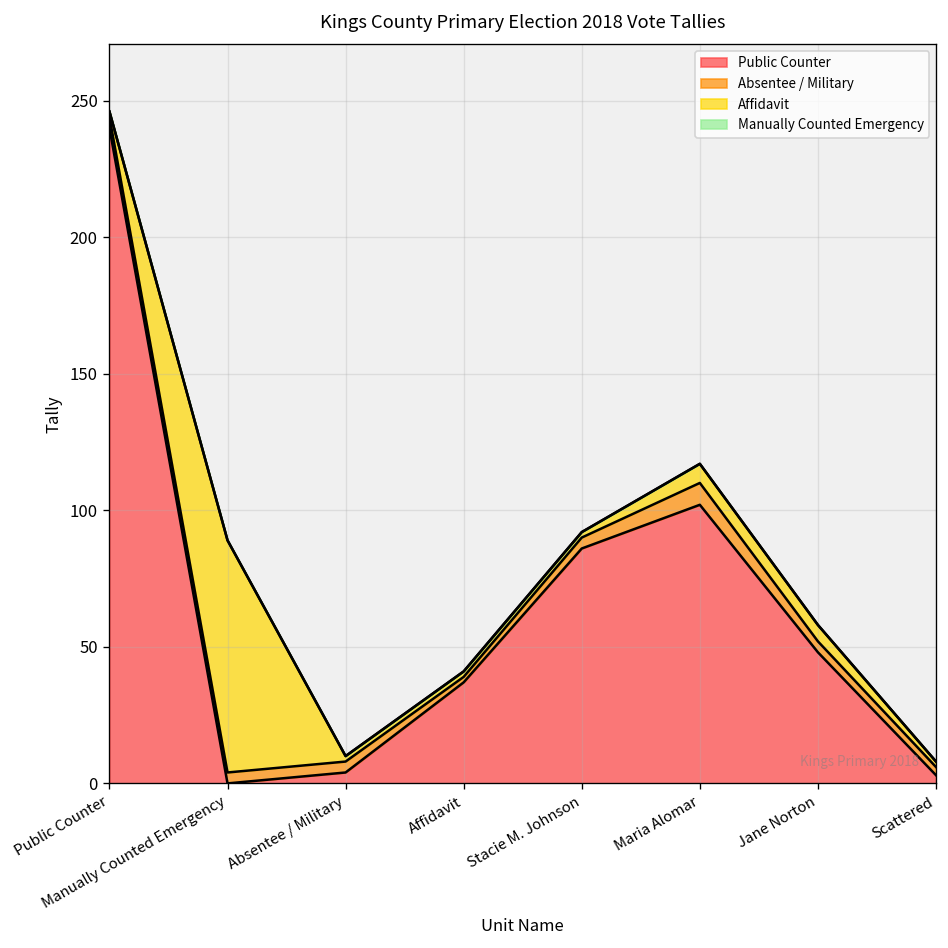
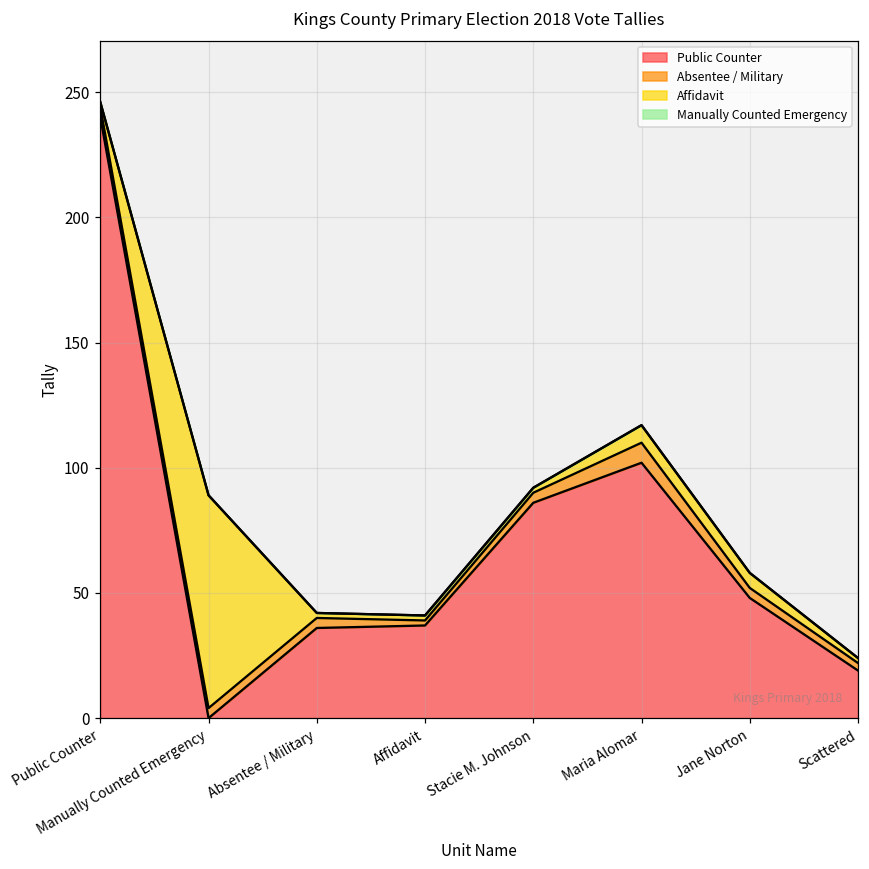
Public Counter, Absentee / Military: 4 -> 36
Public Counter, Scattered: 3 -> 19
